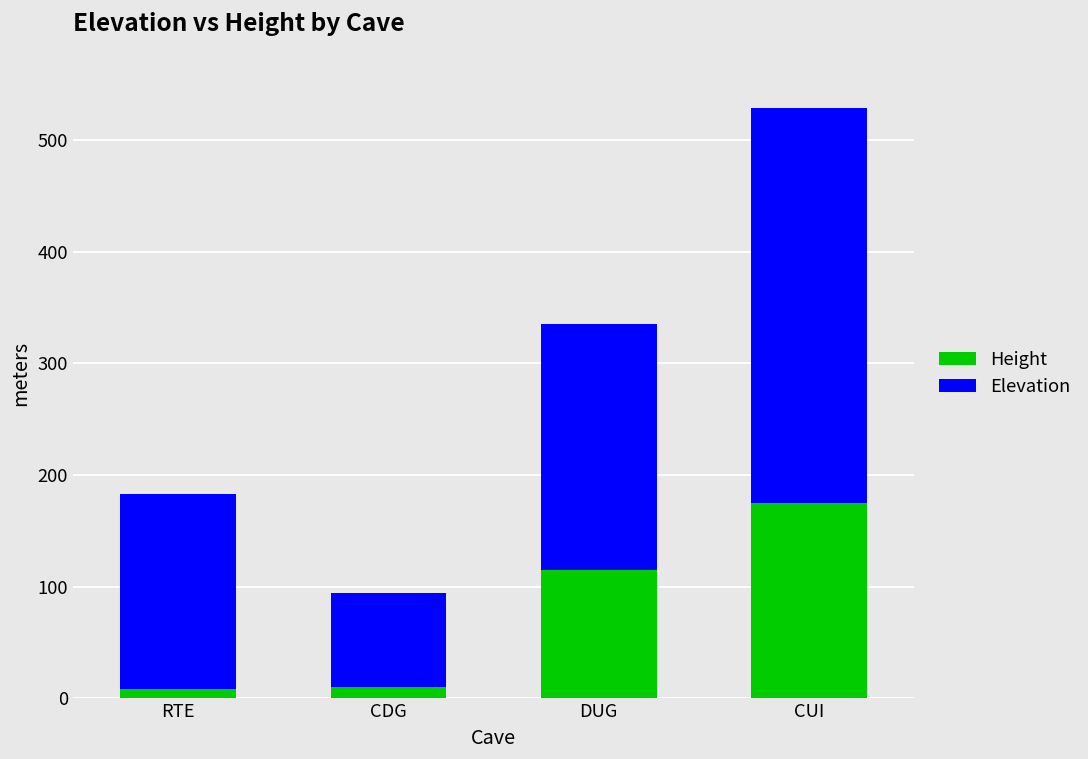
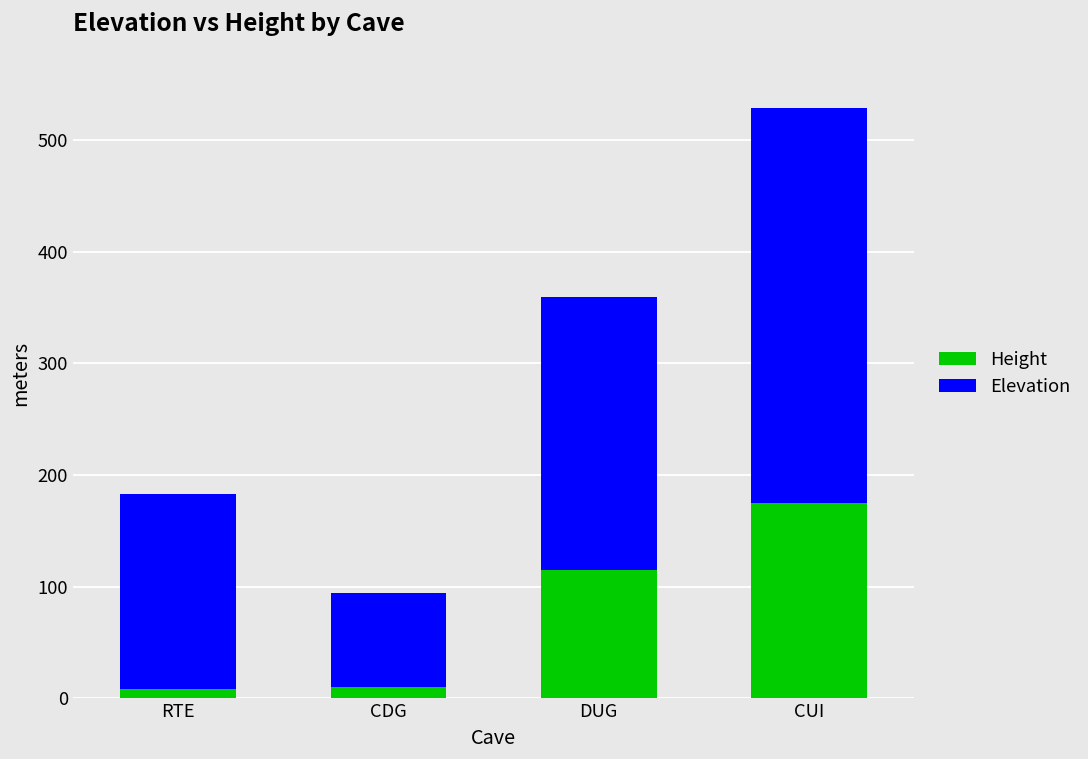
Elevation, DUG: 220 -> 245
